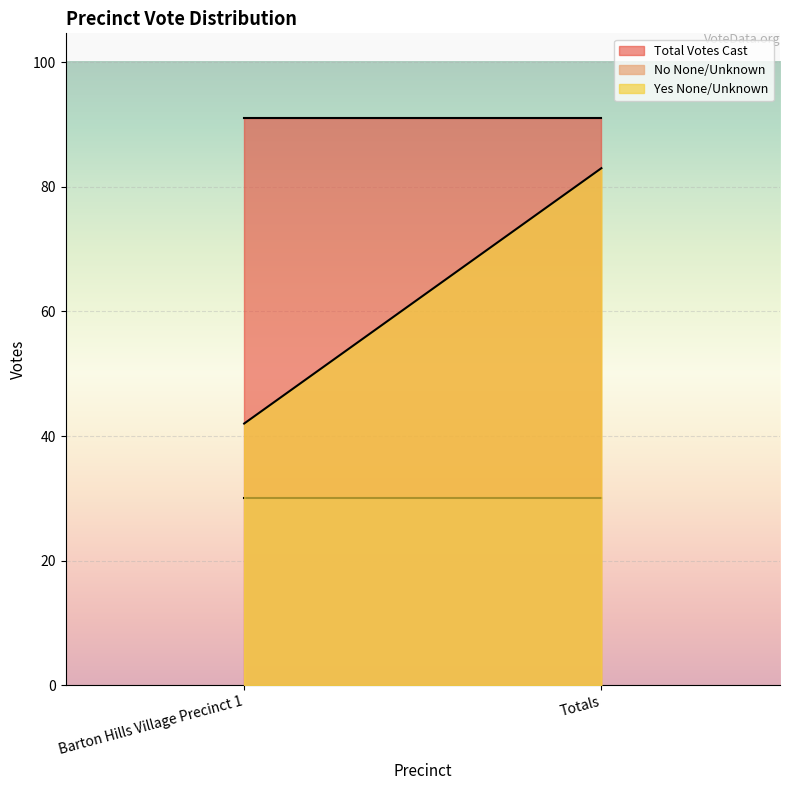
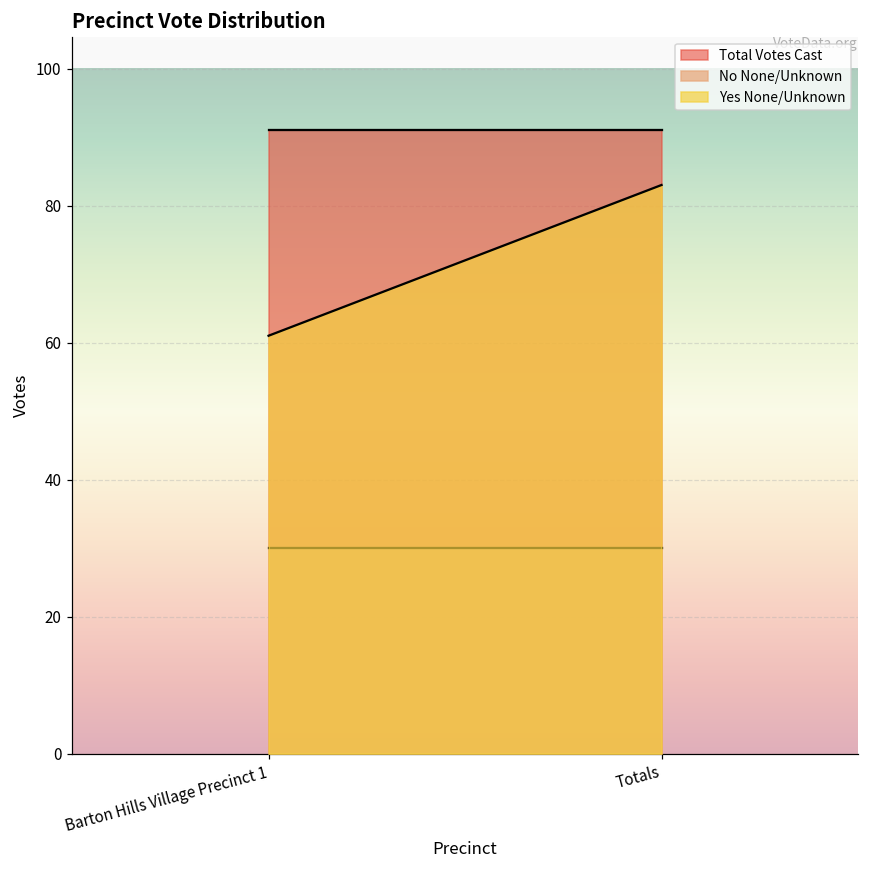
Yes None/Unknown, Barton Hills Village Precinct 1: 42 -> 61
